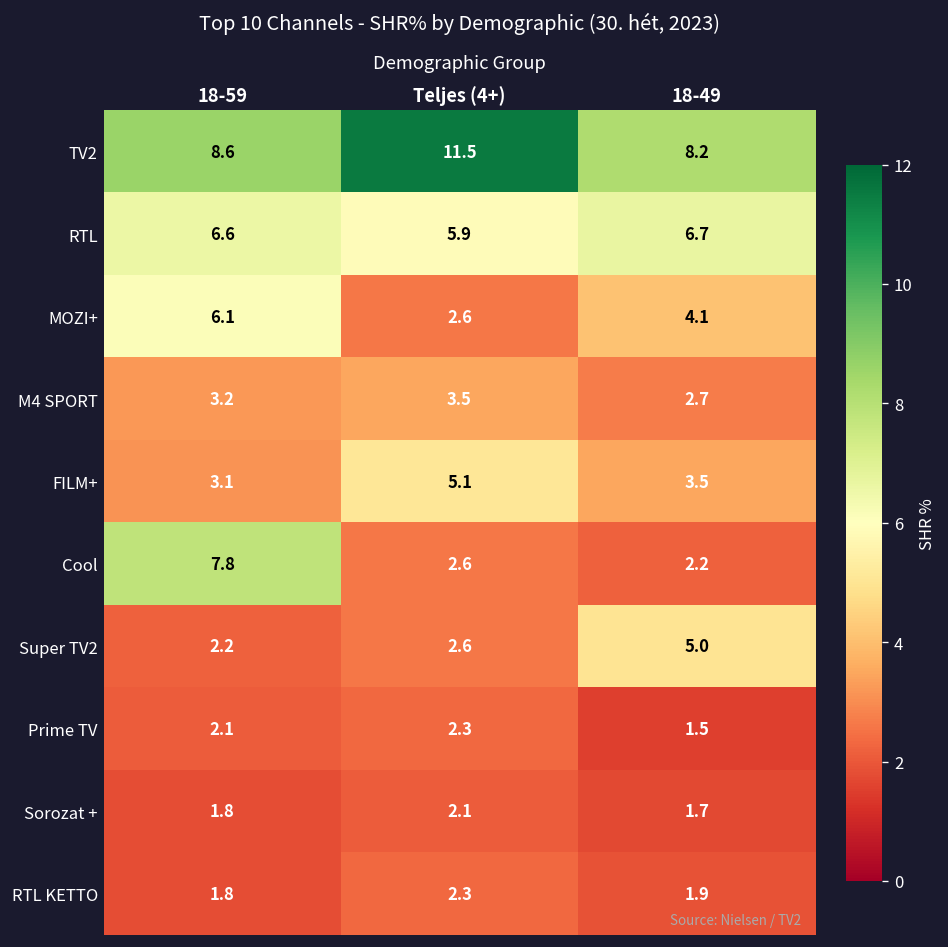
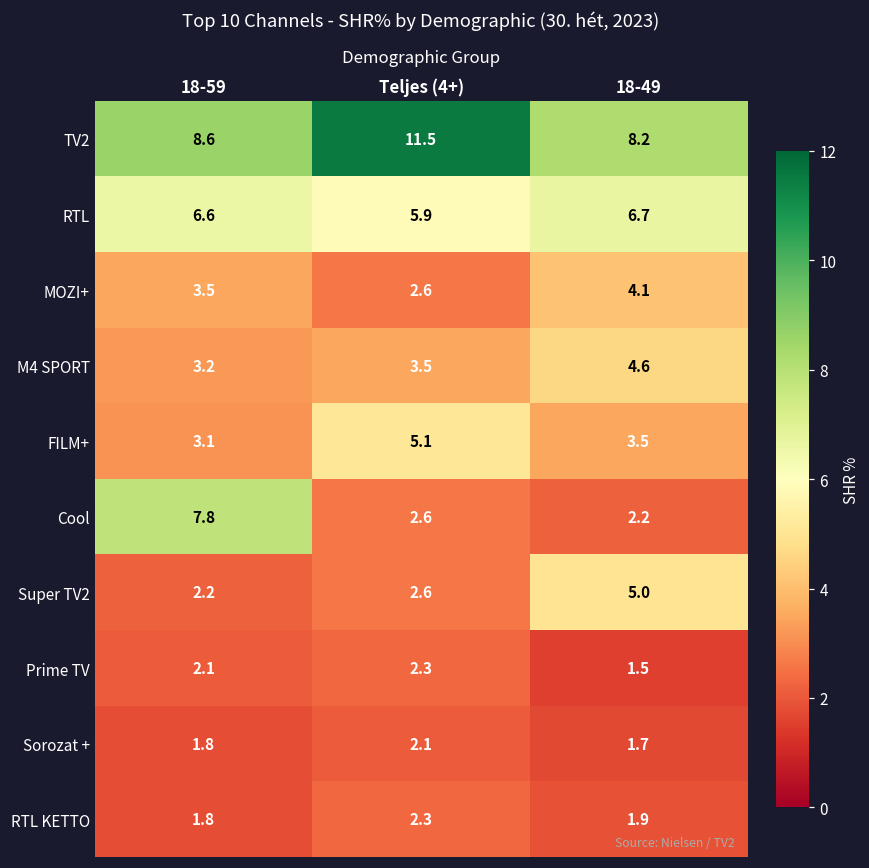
MOZI+, 18-59: 6.1 -> 3.5
M4 SPORT, 18-49: 2.7 -> 4.6
